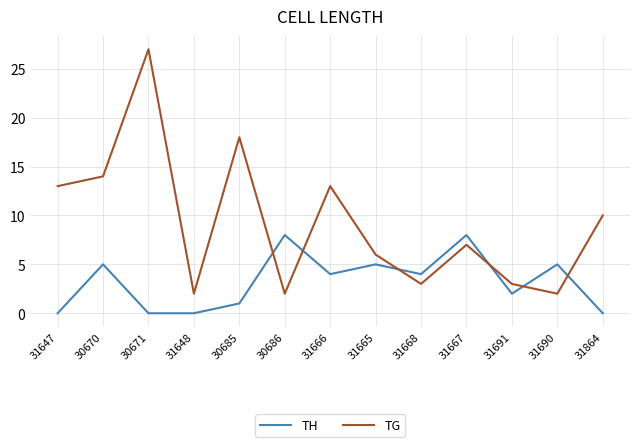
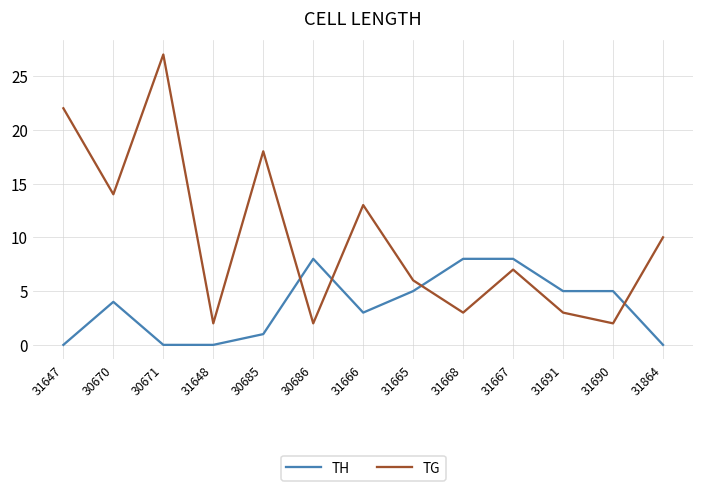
TG, 31647: 13 -> 22
TH, 30670: 5 -> 4
TH, 31666: 4 -> 3
TH, 31668: 4 -> 8
TH, 31691: 2 -> 5
